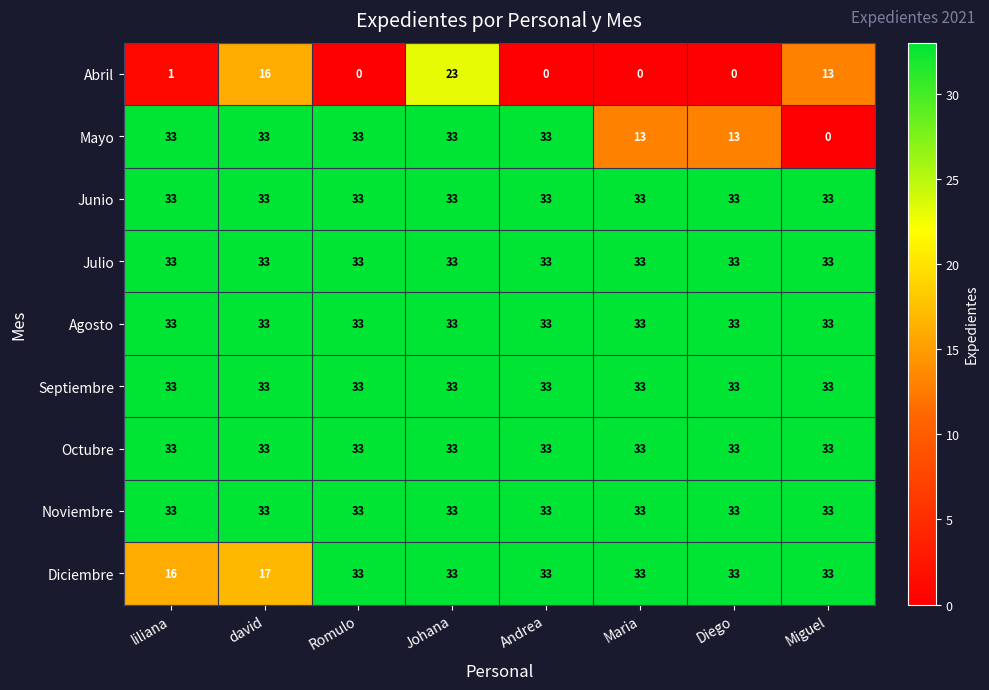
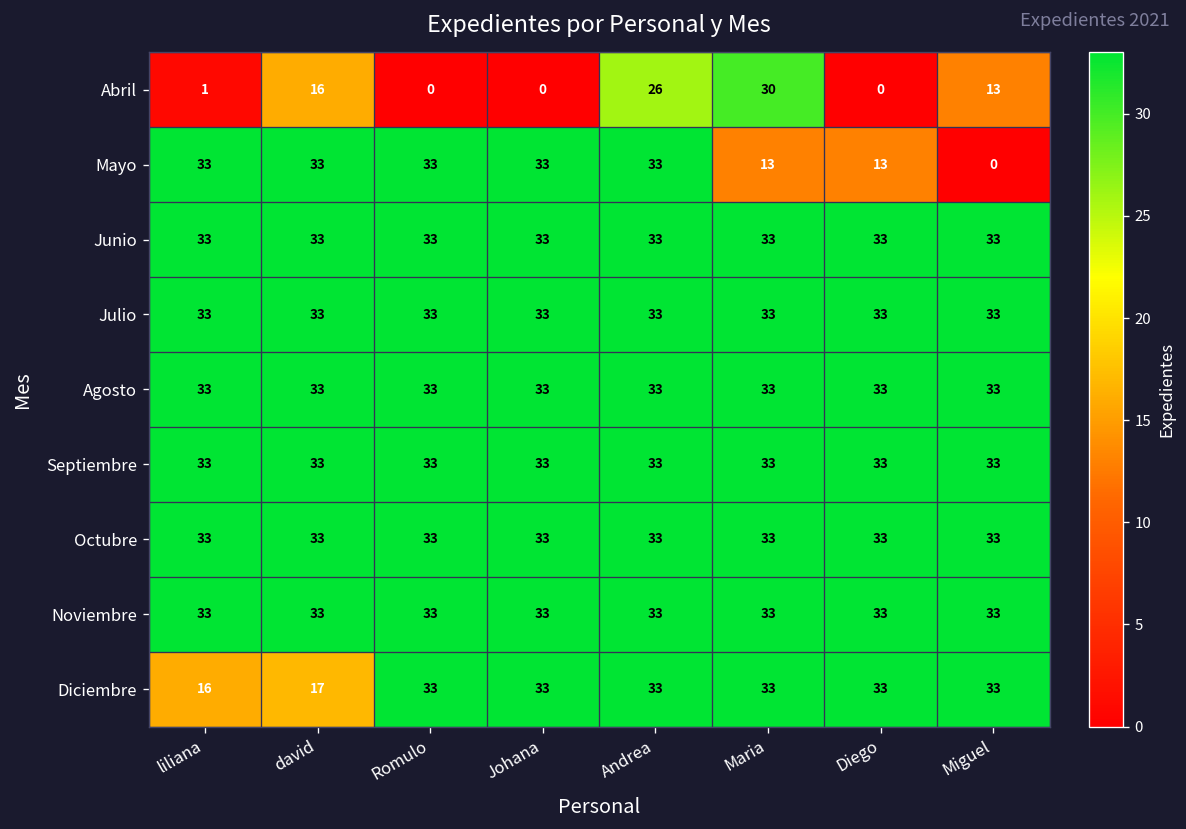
Abril, Johana: 23 -> 0
Abril, Andrea: 0 -> 26
Abril, Maria: 0 -> 30
